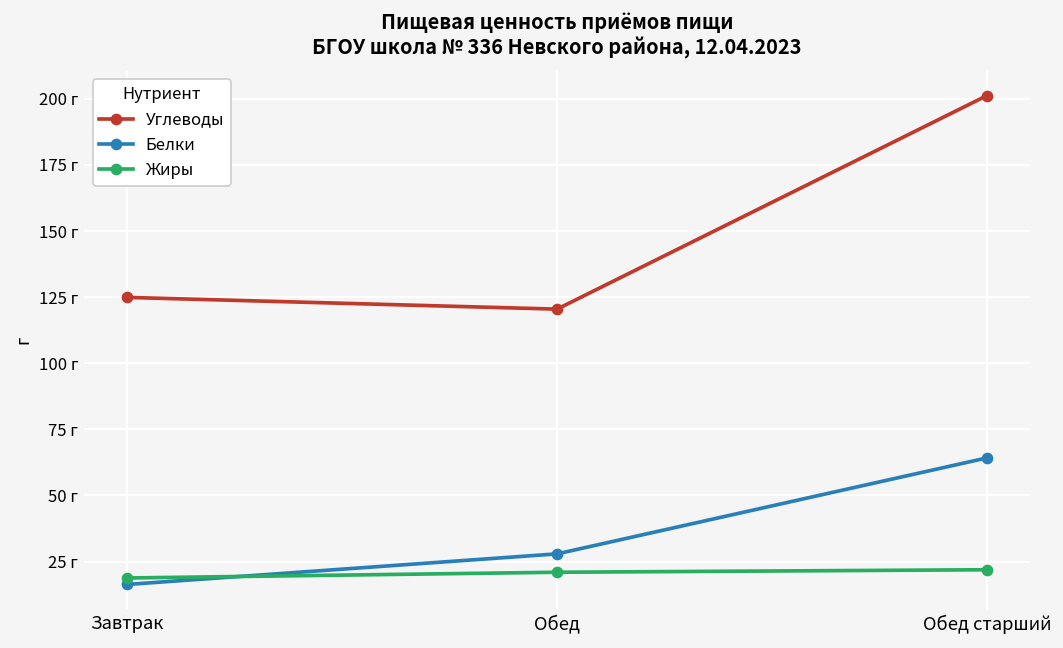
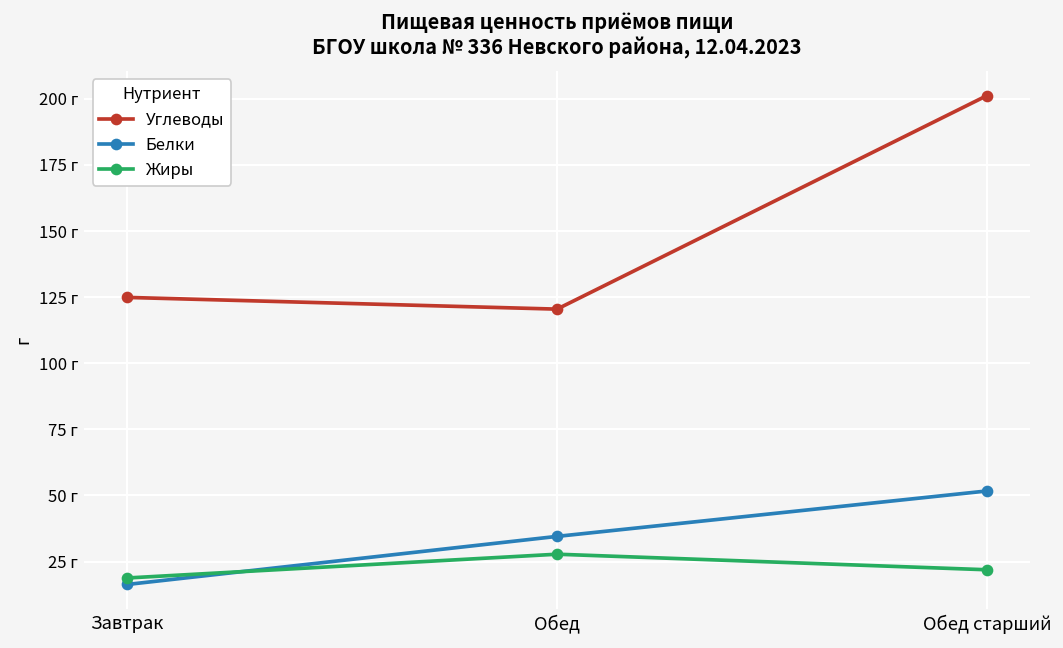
Белки, Обед: 28 г -> 35 г
Жиры, Обед: 21 г -> 28 г
Белки, Обед старший: 64 г -> 52 г
